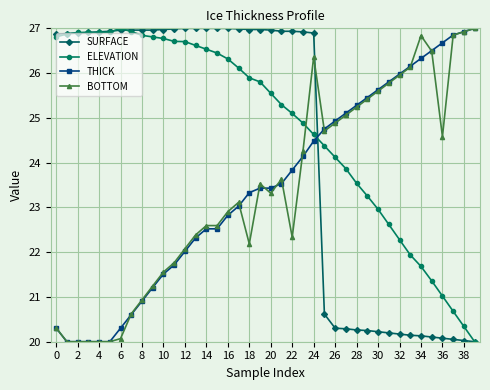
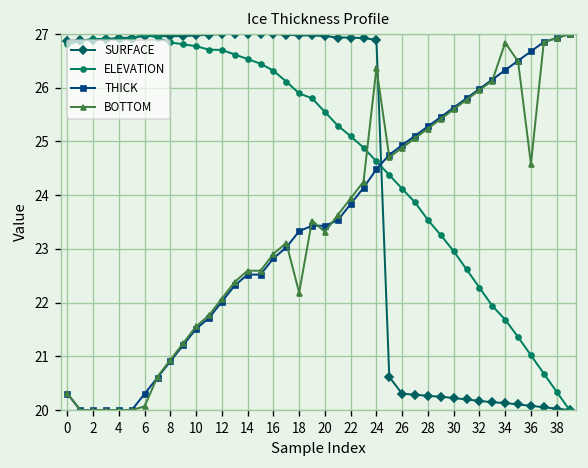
BOTTOM, 22: 22.3 -> 23.9
